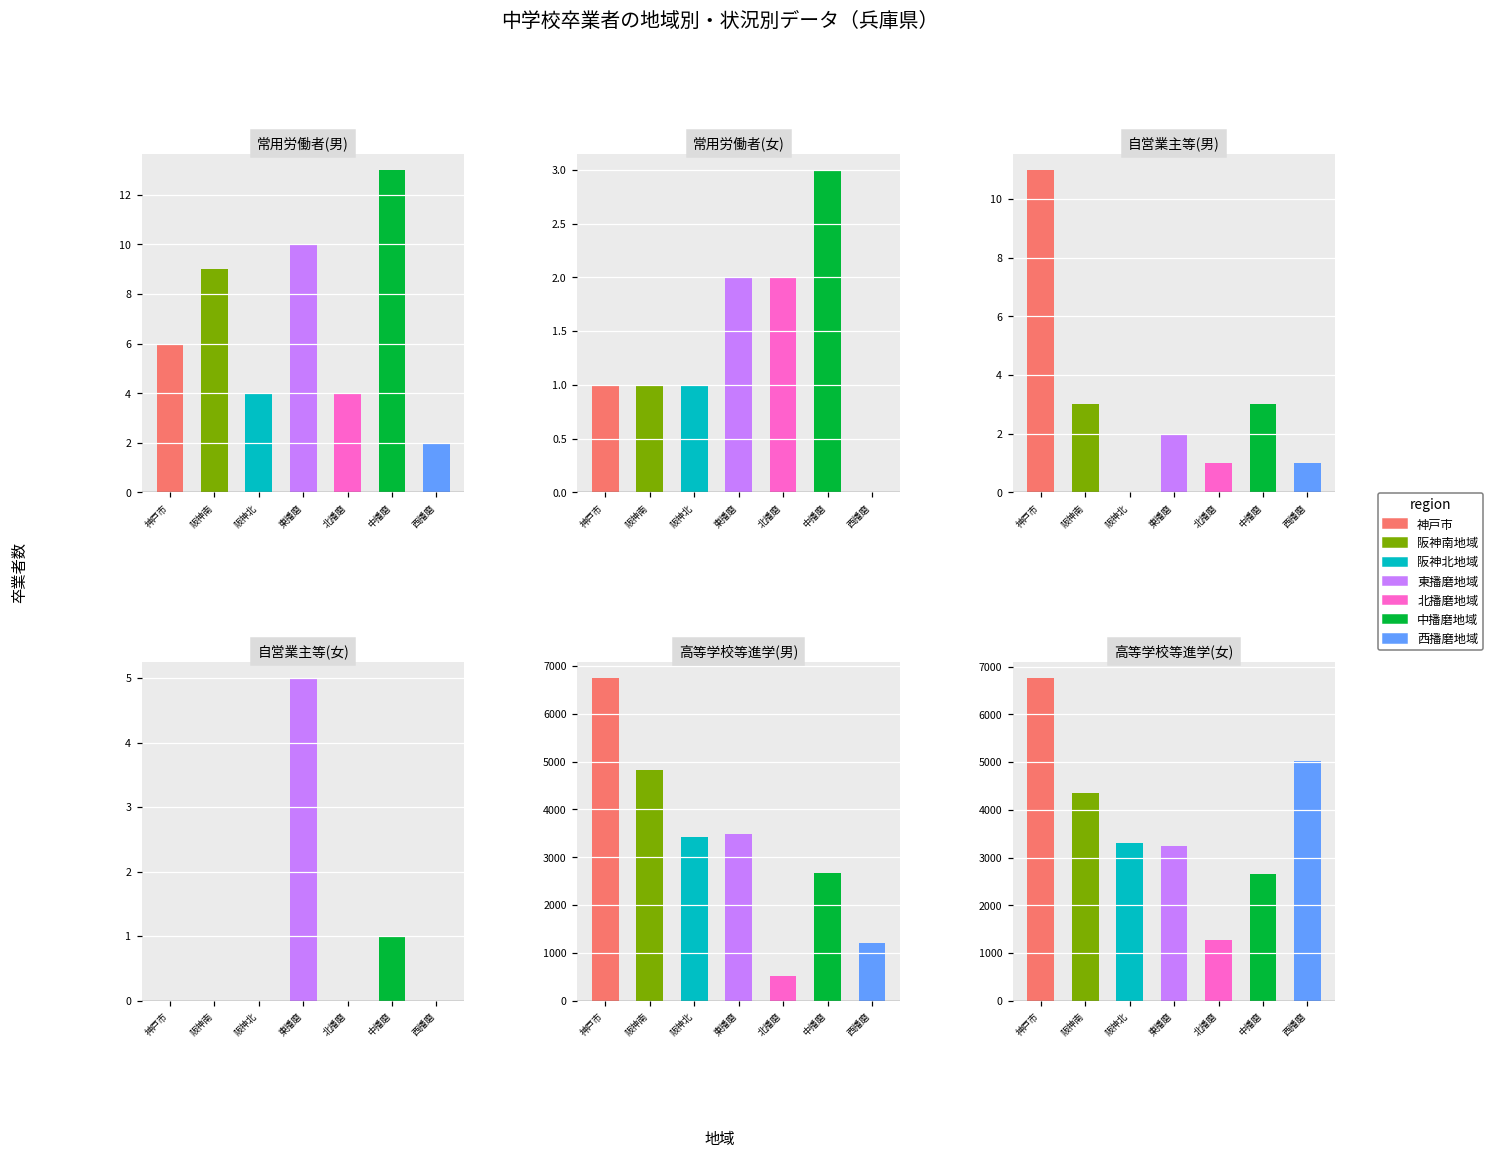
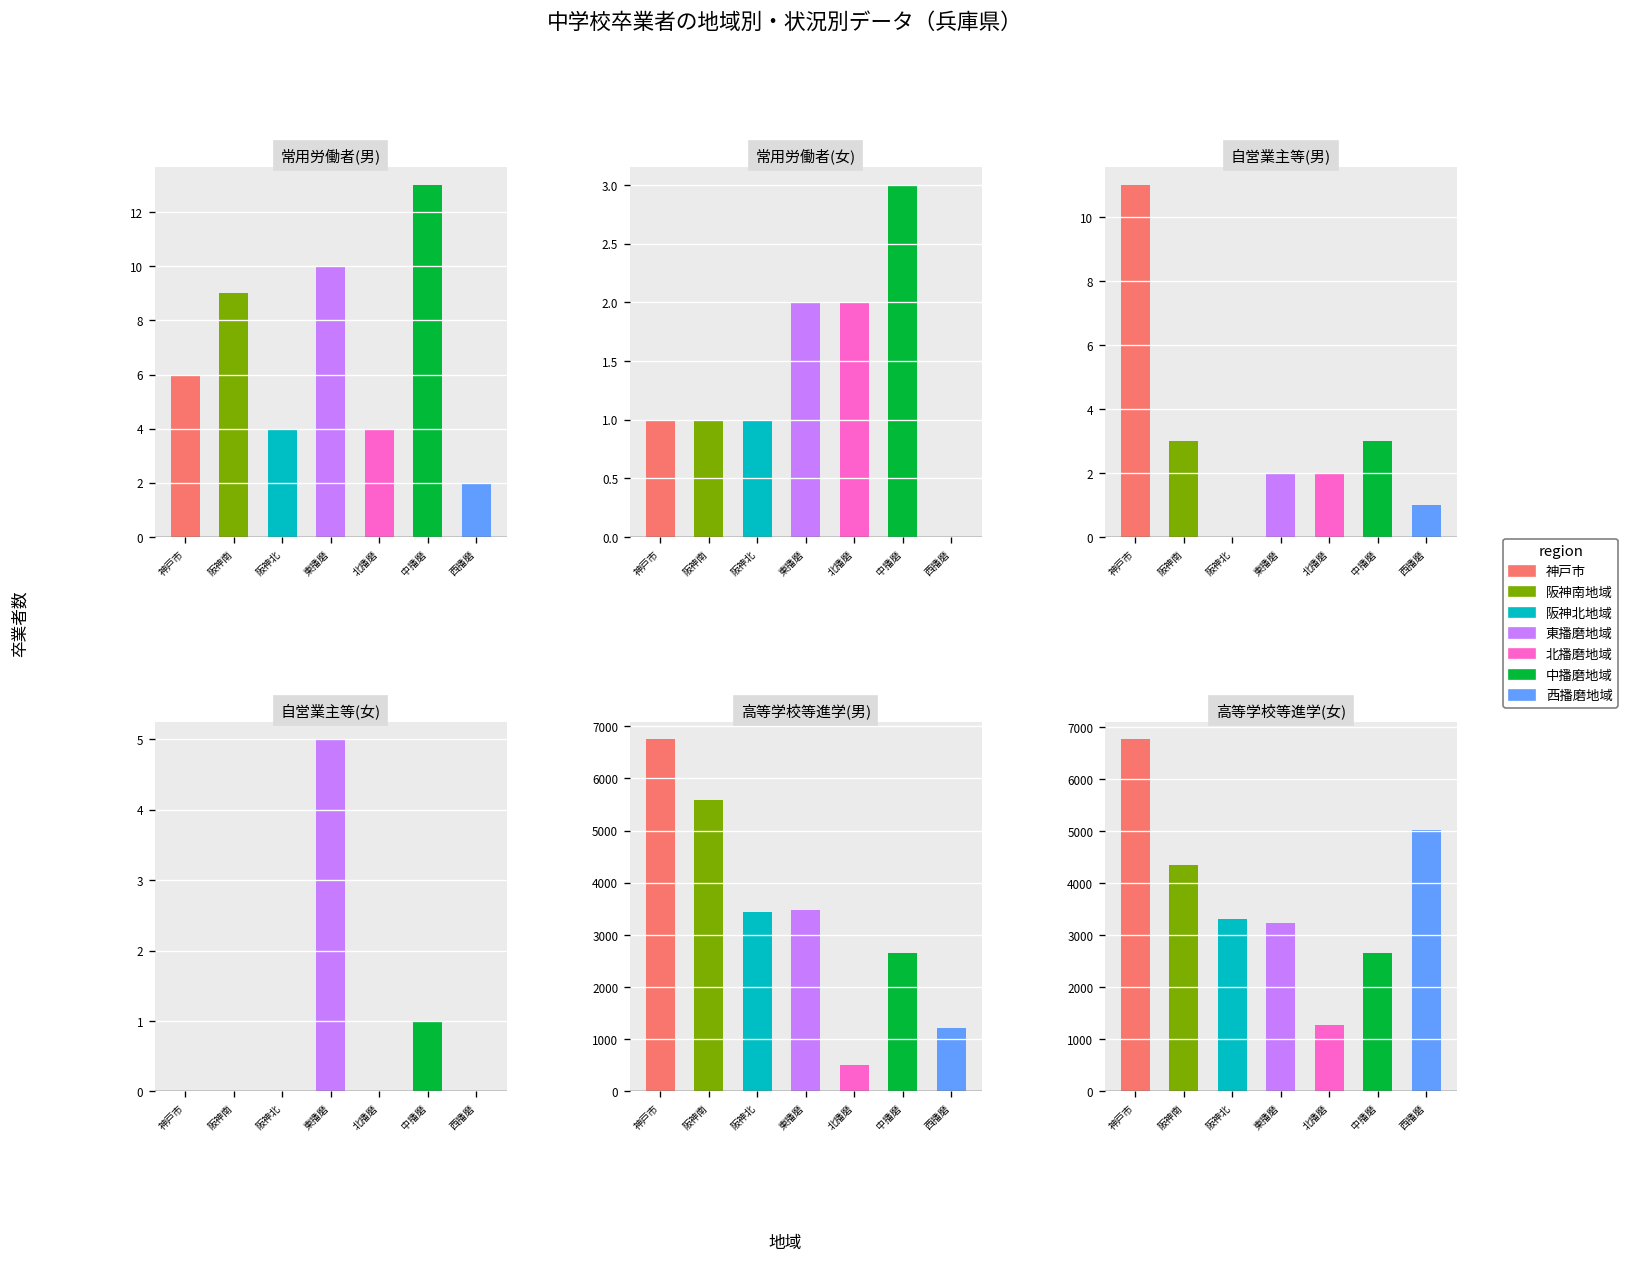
自営業主等(男), 北播磨: 1 -> 2
高等学校等進学(男), 阪神南: 4800 -> 5600
